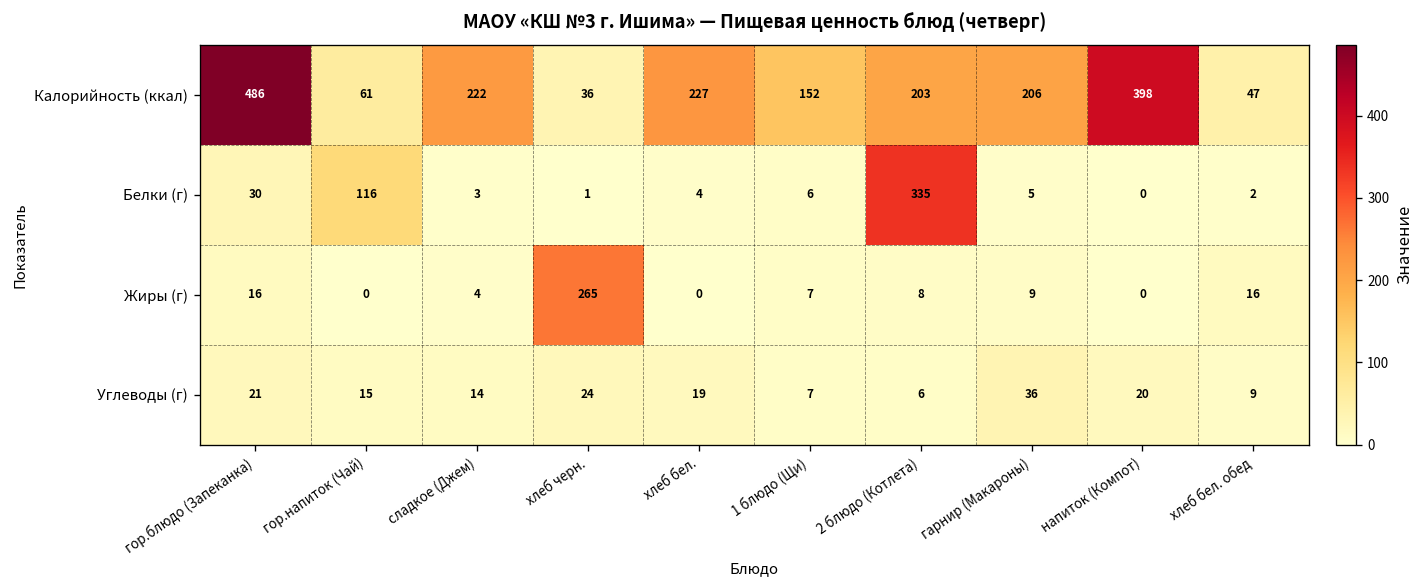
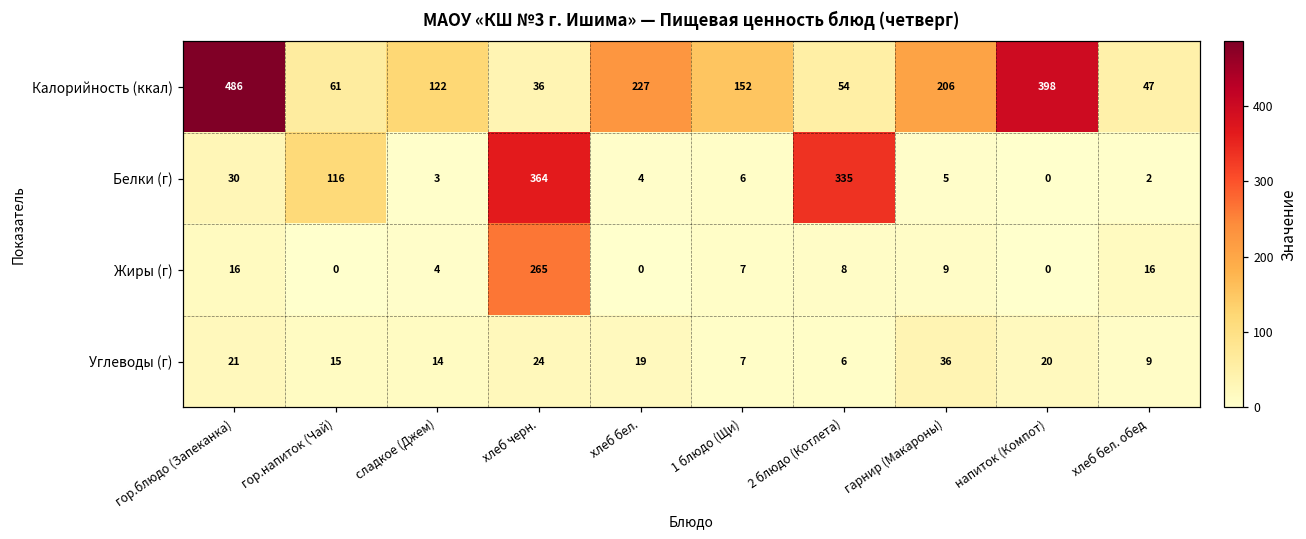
Калорийность (ккал), сладкое (Джем): 222 -> 122
Калорийность (ккал), 2 блюдо (Котлета): 203 -> 54
Белки (г), хлеб черн.: 1 -> 364
